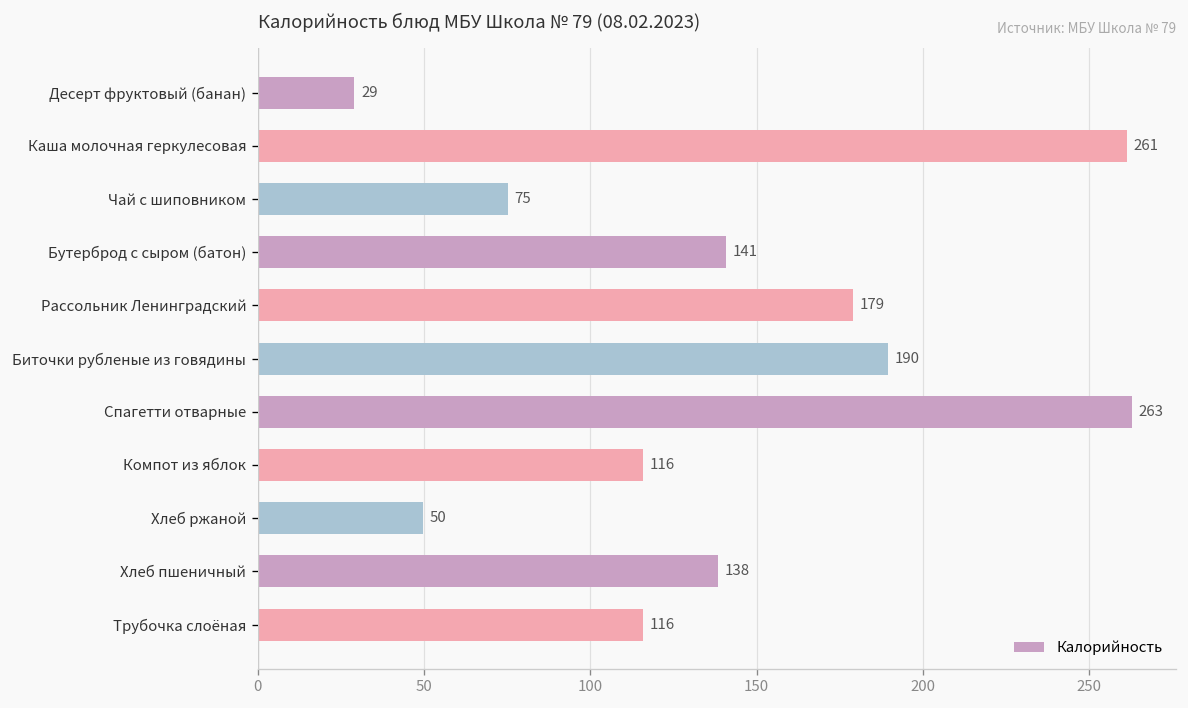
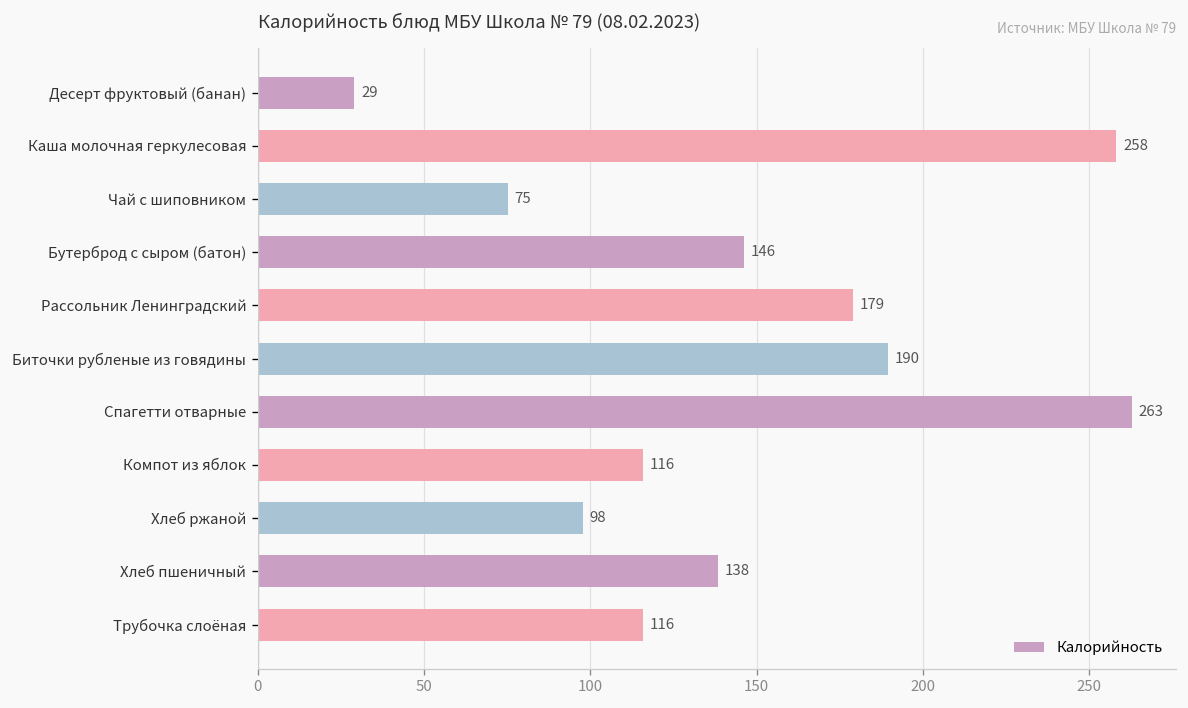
Каша молочная геркулесовая: 261 -> 258
Бутерброд с сыром (батон): 141 -> 146
Хлеб ржаной: 50 -> 98
